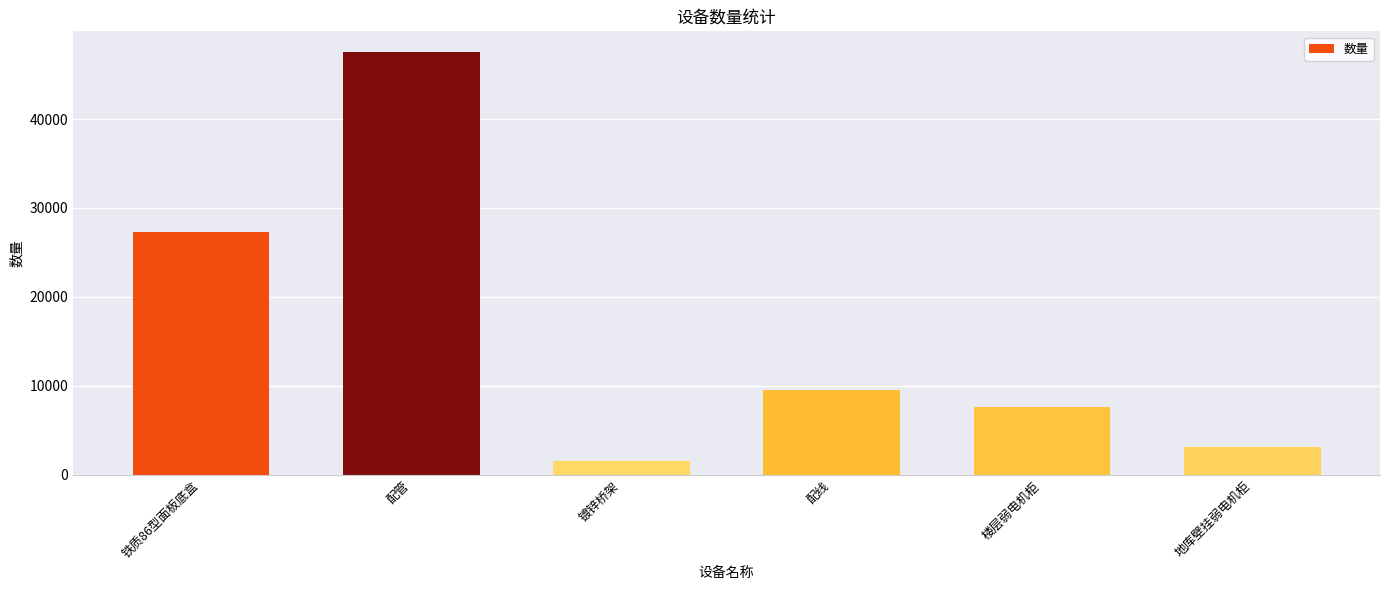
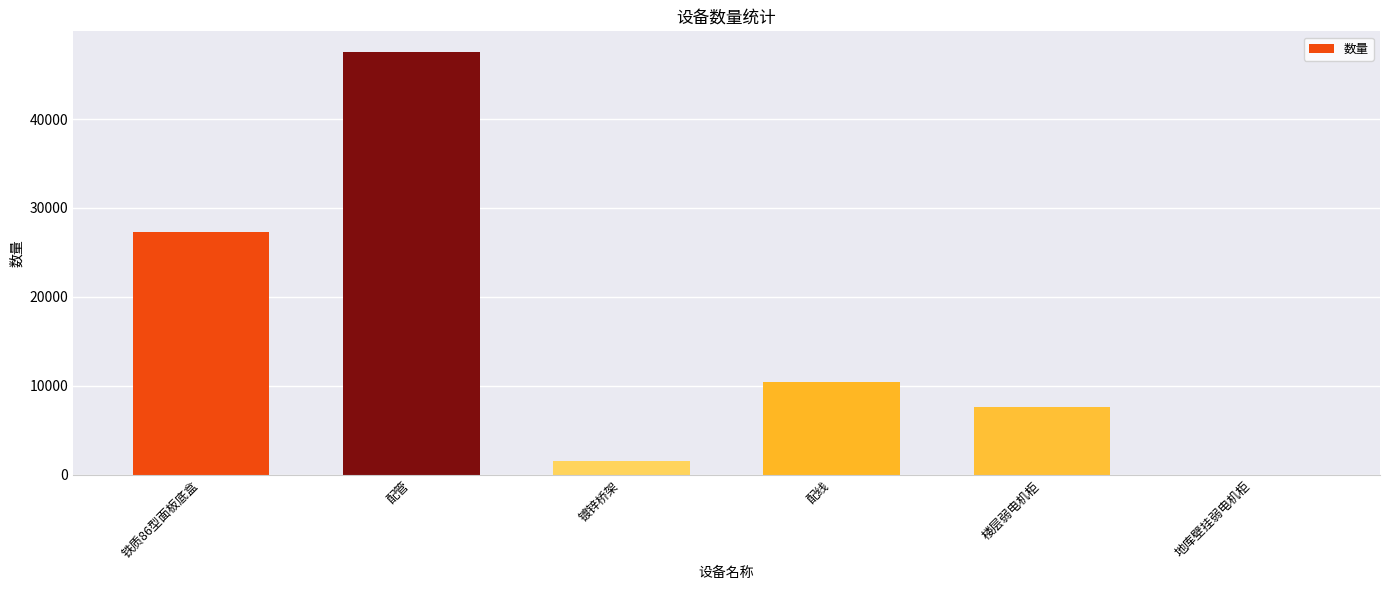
配线: 9500 -> 10500
地库壁挂弱电机柜: 3000 -> 0
